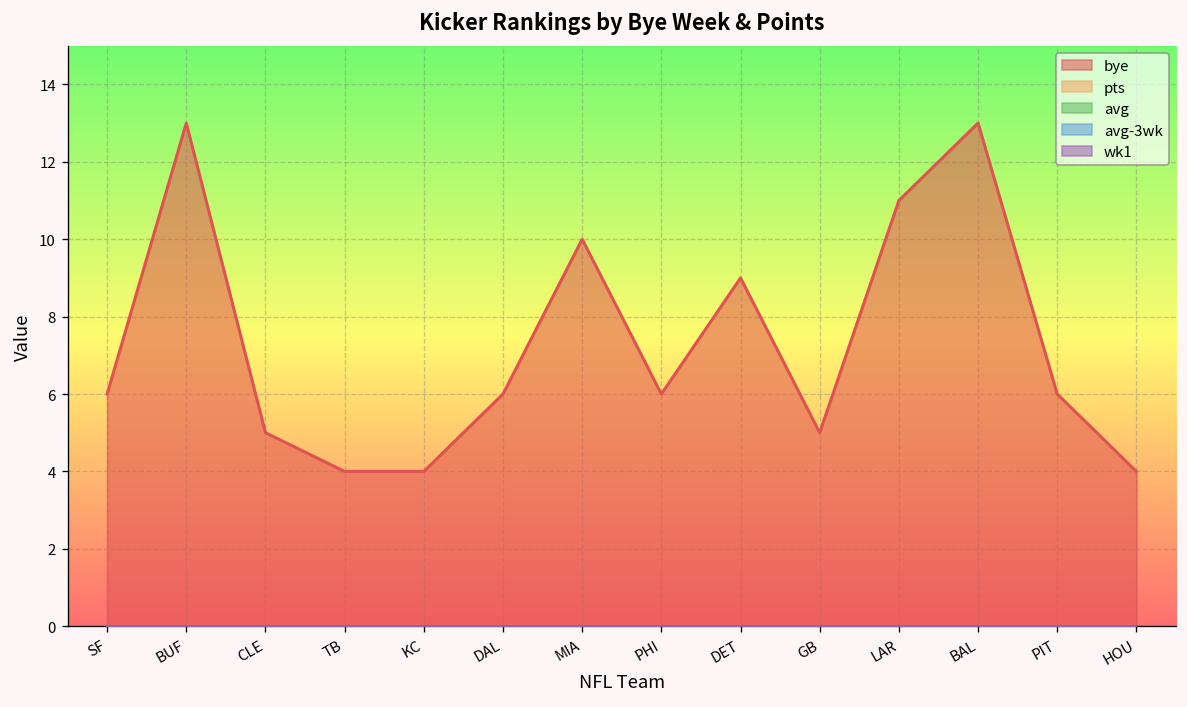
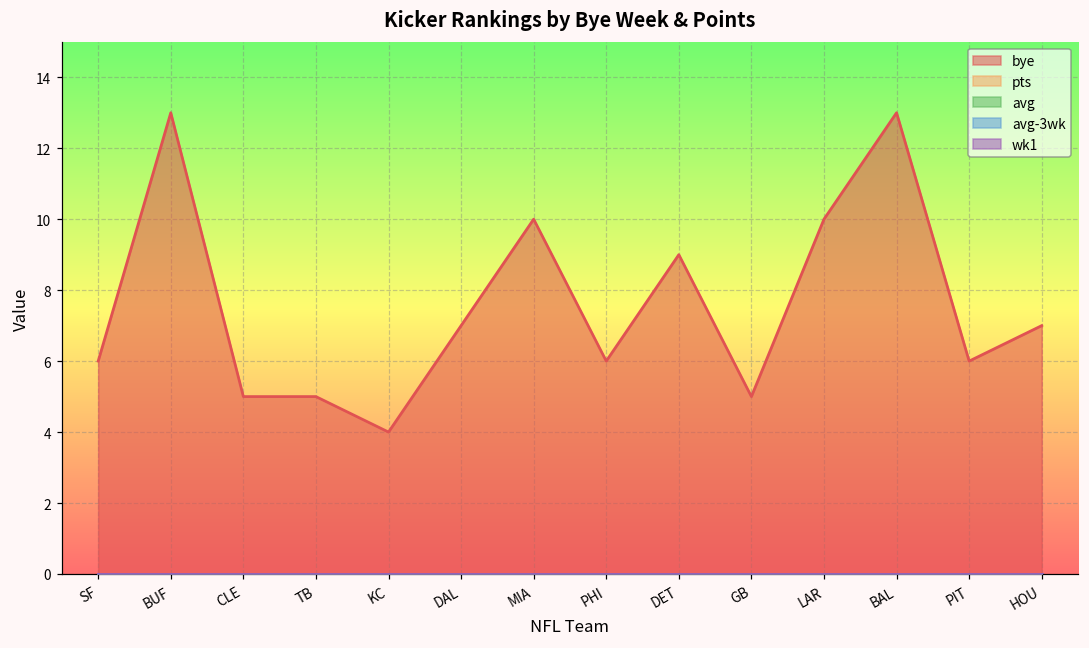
bye, TB: 4 -> 5
bye, DAL: 6 -> 7
bye, LAR: 11 -> 10
bye, HOU: 4 -> 7
